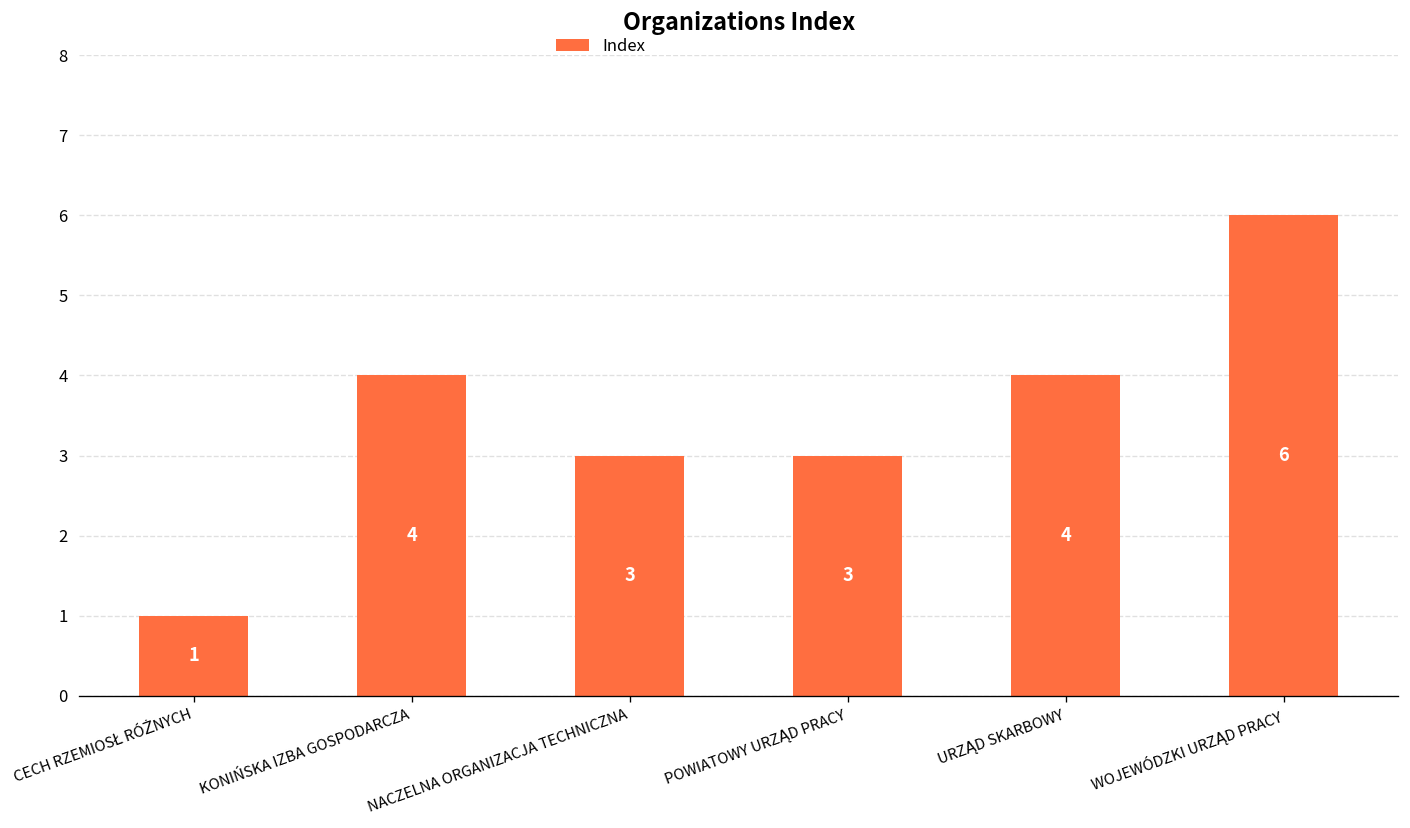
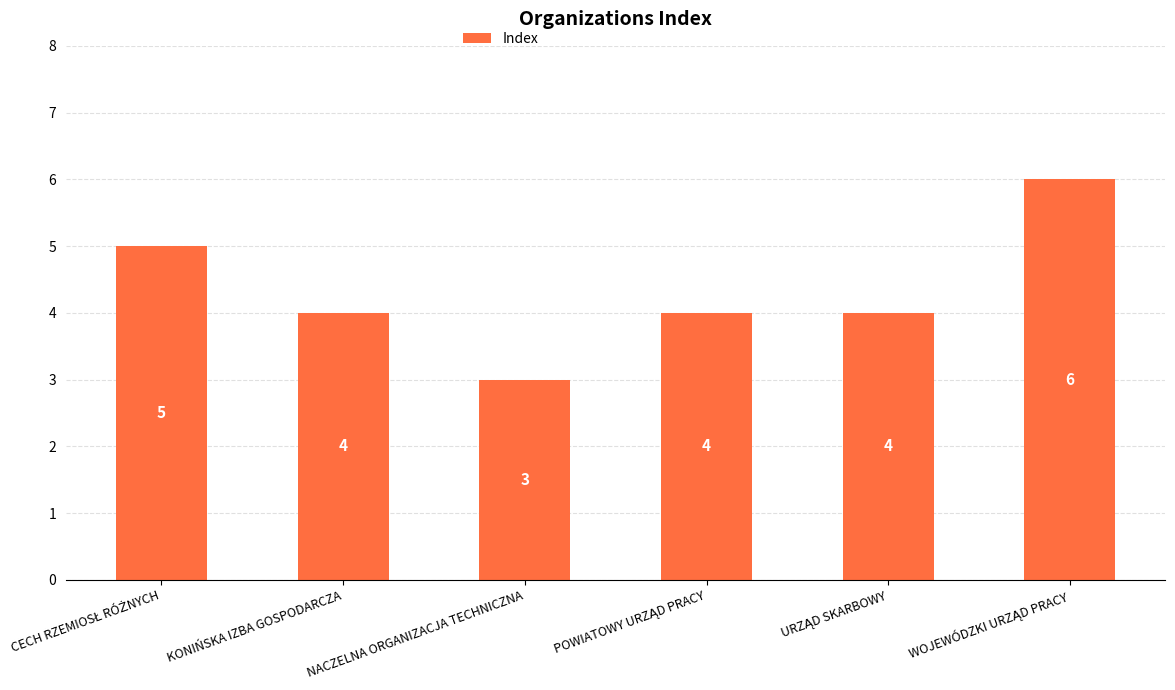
CECH RZEMIOSŁ RÓŻNYCH: 1 -> 5
POWIATOWY URZĄD PRACY: 3 -> 4
